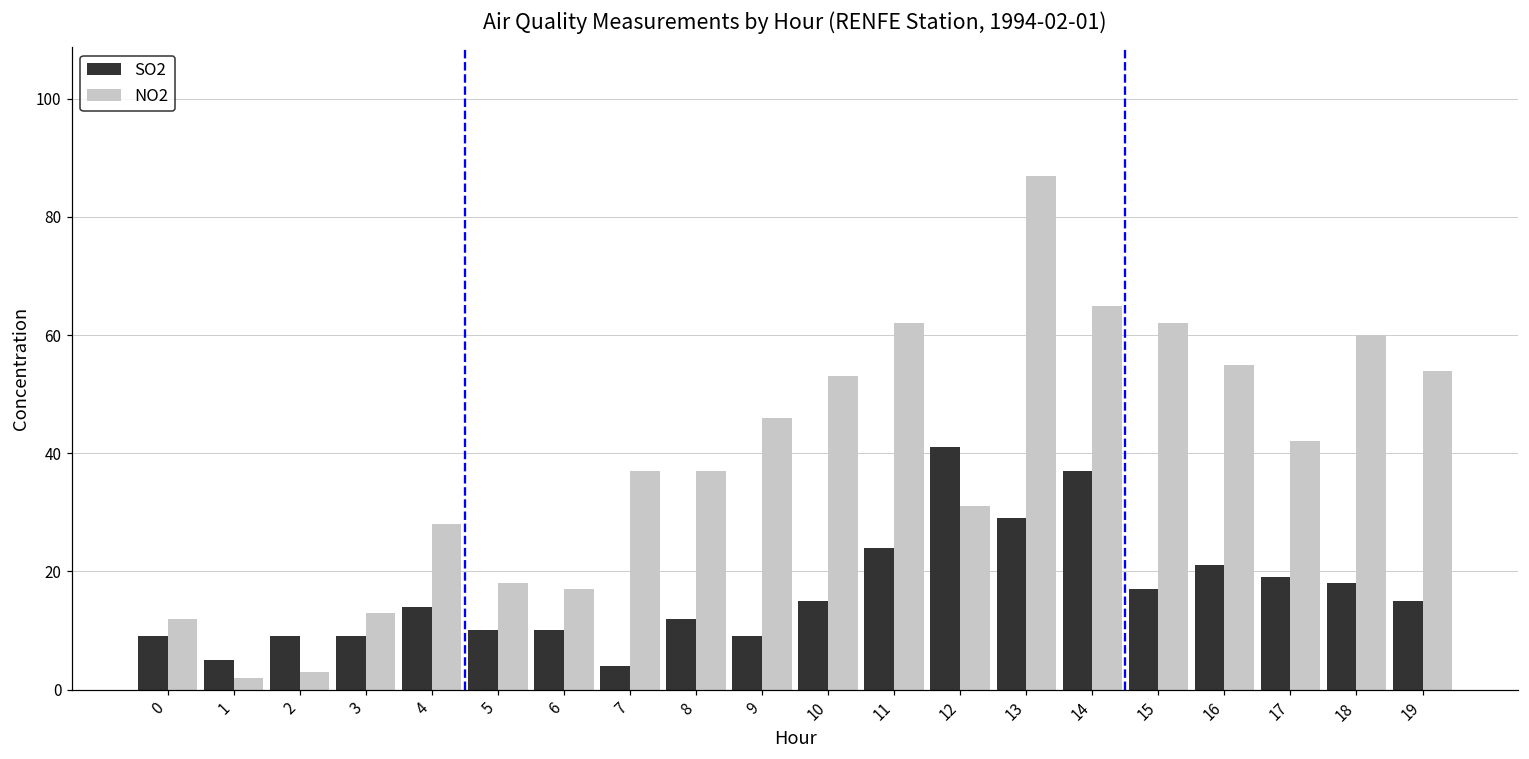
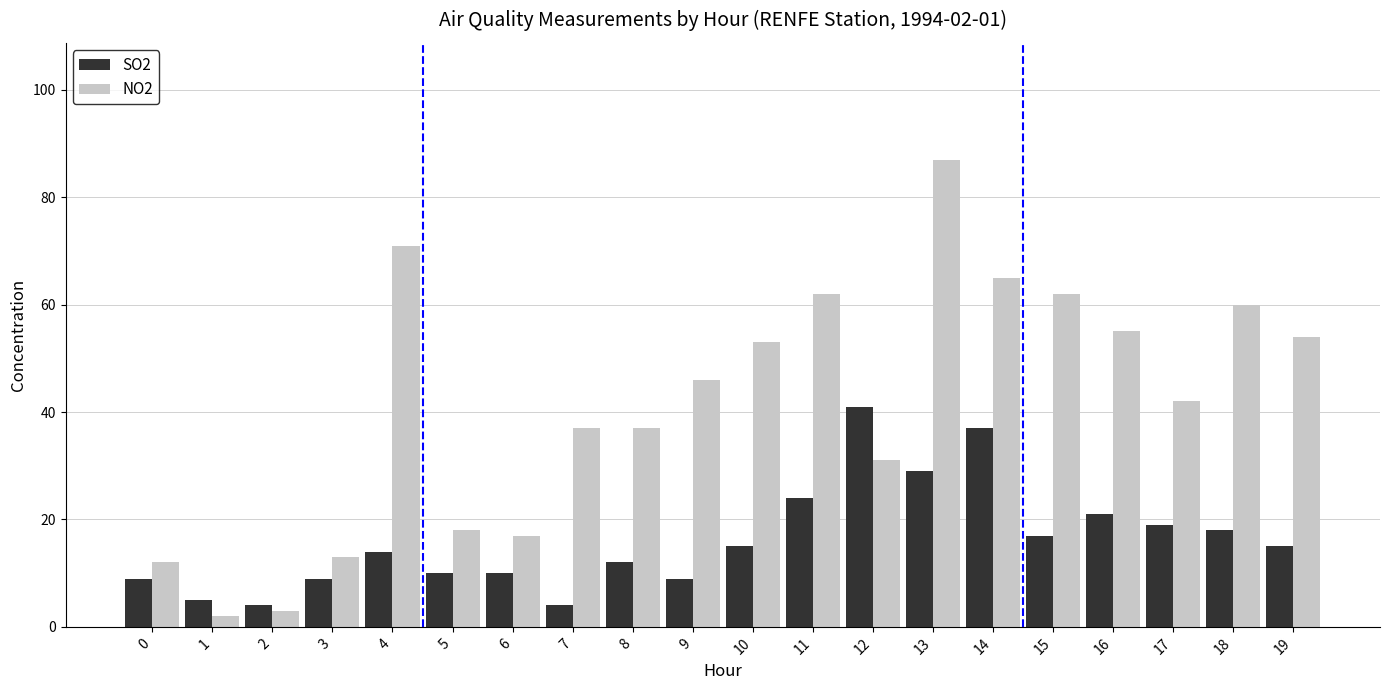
SO2, 2: 9 -> 4
NO2, 4: 28 -> 71
